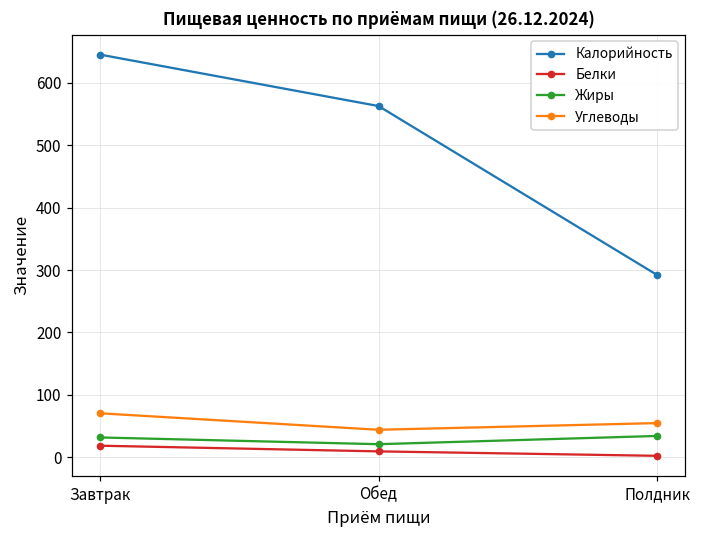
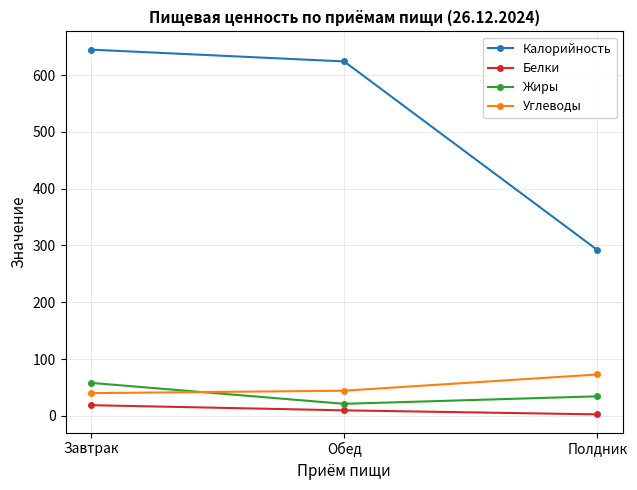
Жиры, Завтрак: 30 -> 60
Углеводы, Завтрак: 70 -> 40
Калорийность, Обед: 560 -> 620
Углеводы, Полдник: 50 -> 70
